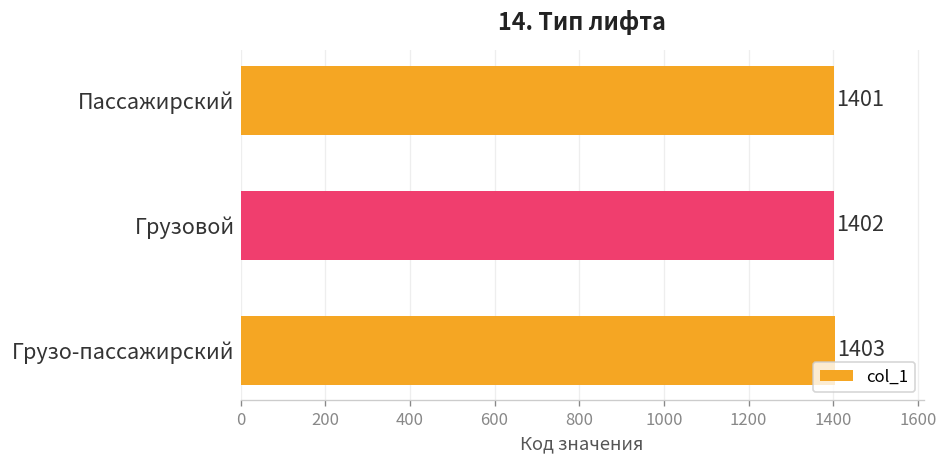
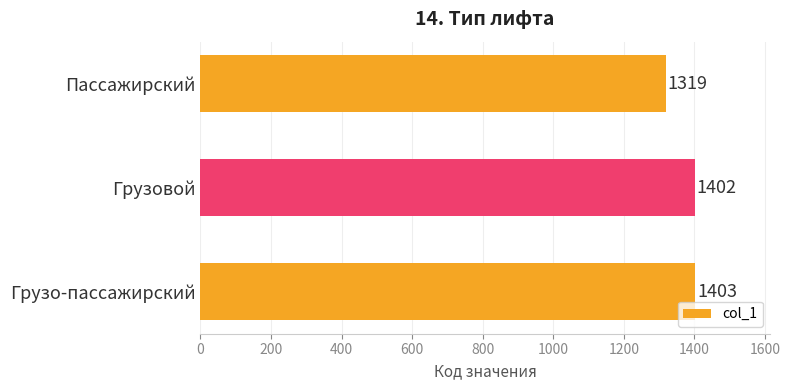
Пассажирский: 1401 -> 1319
